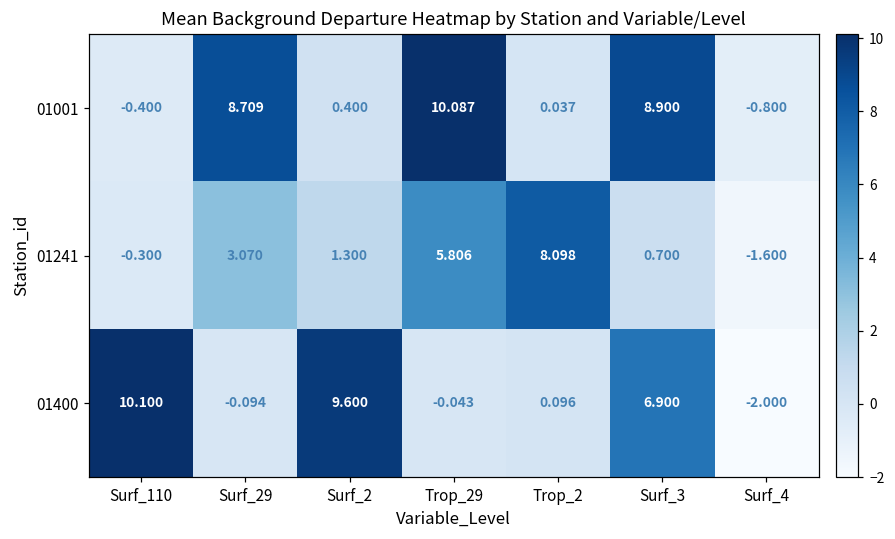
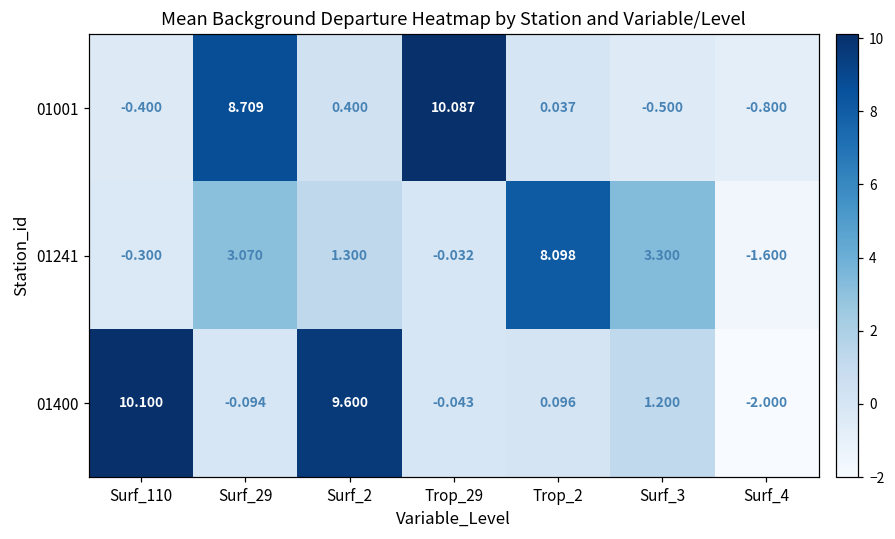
01001, Surf_3: 8.900 -> -0.500
01241, Trop_29: 5.806 -> -0.032
01241, Surf_3: 0.700 -> 3.300
01400, Surf_3: 6.900 -> 1.200
